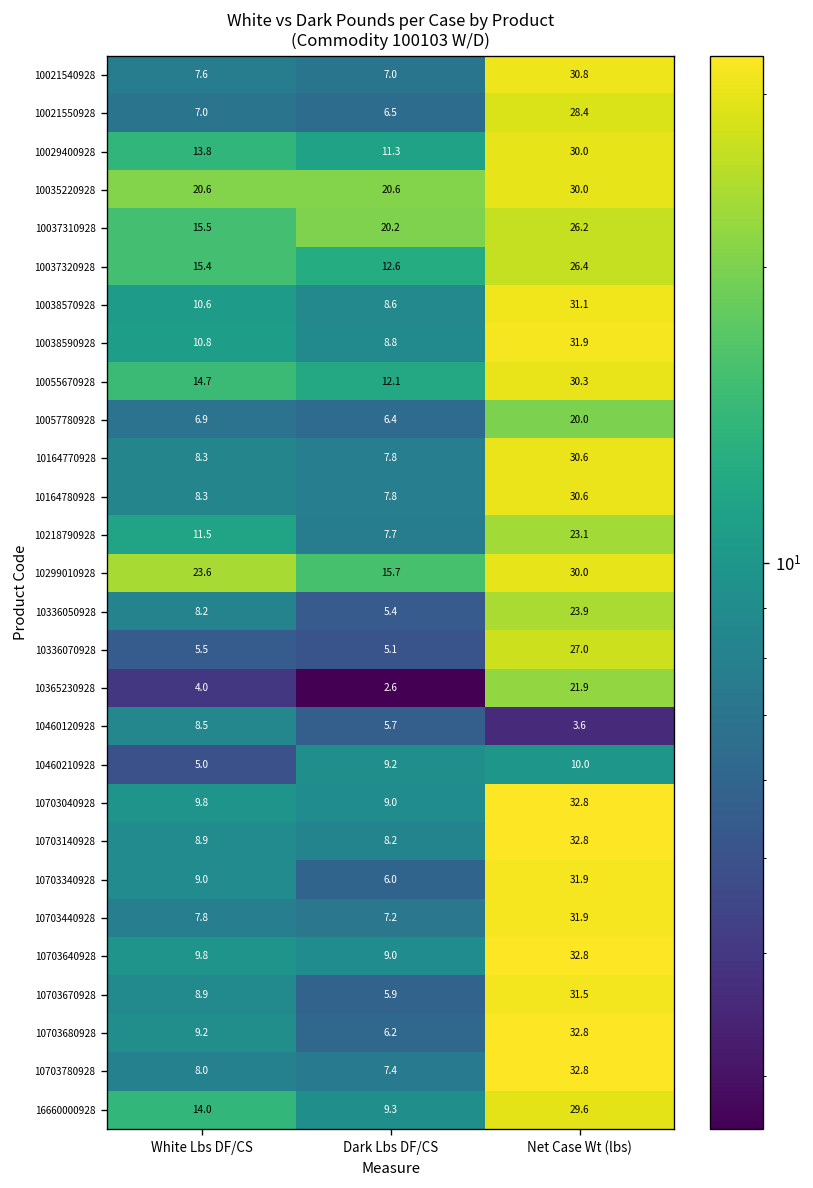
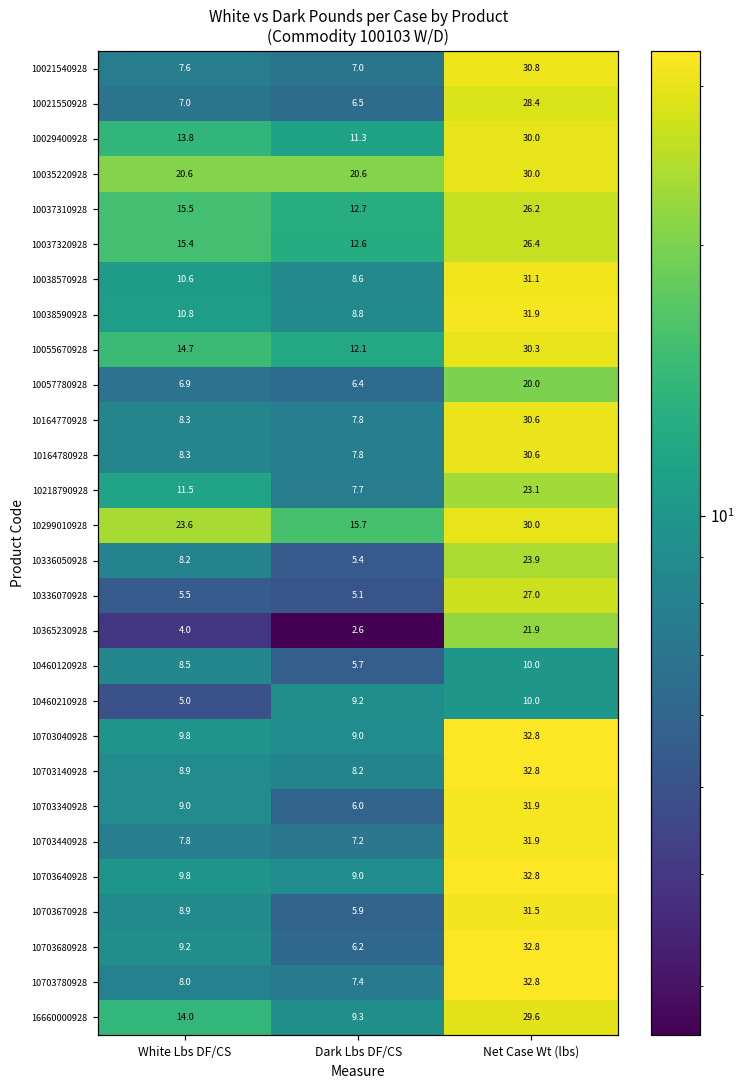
10037310928, Dark Lbs DF/CS: 20.2 -> 12.7
10460120928, Net Case Wt (lbs): 3.6 -> 10.0
